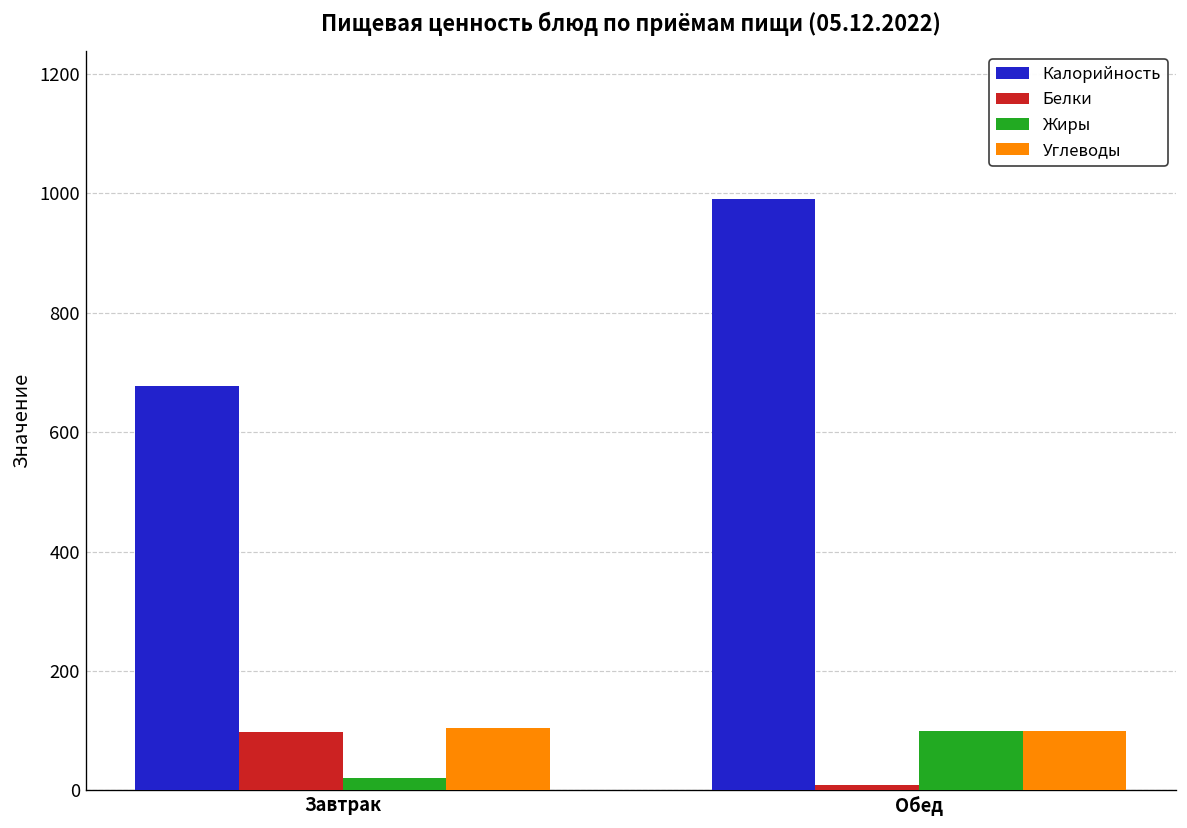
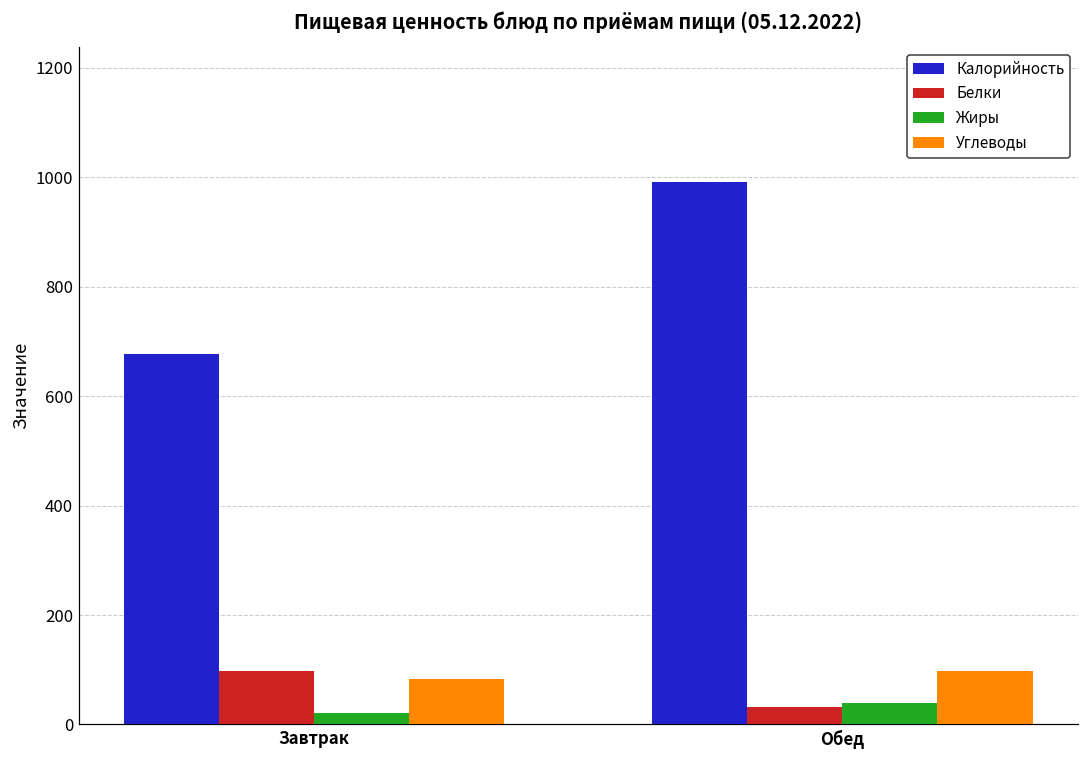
Углеводы, Завтрак: 100 -> 80
Белки, Обед: 10 -> 30
Жиры, Обед: 100 -> 40
